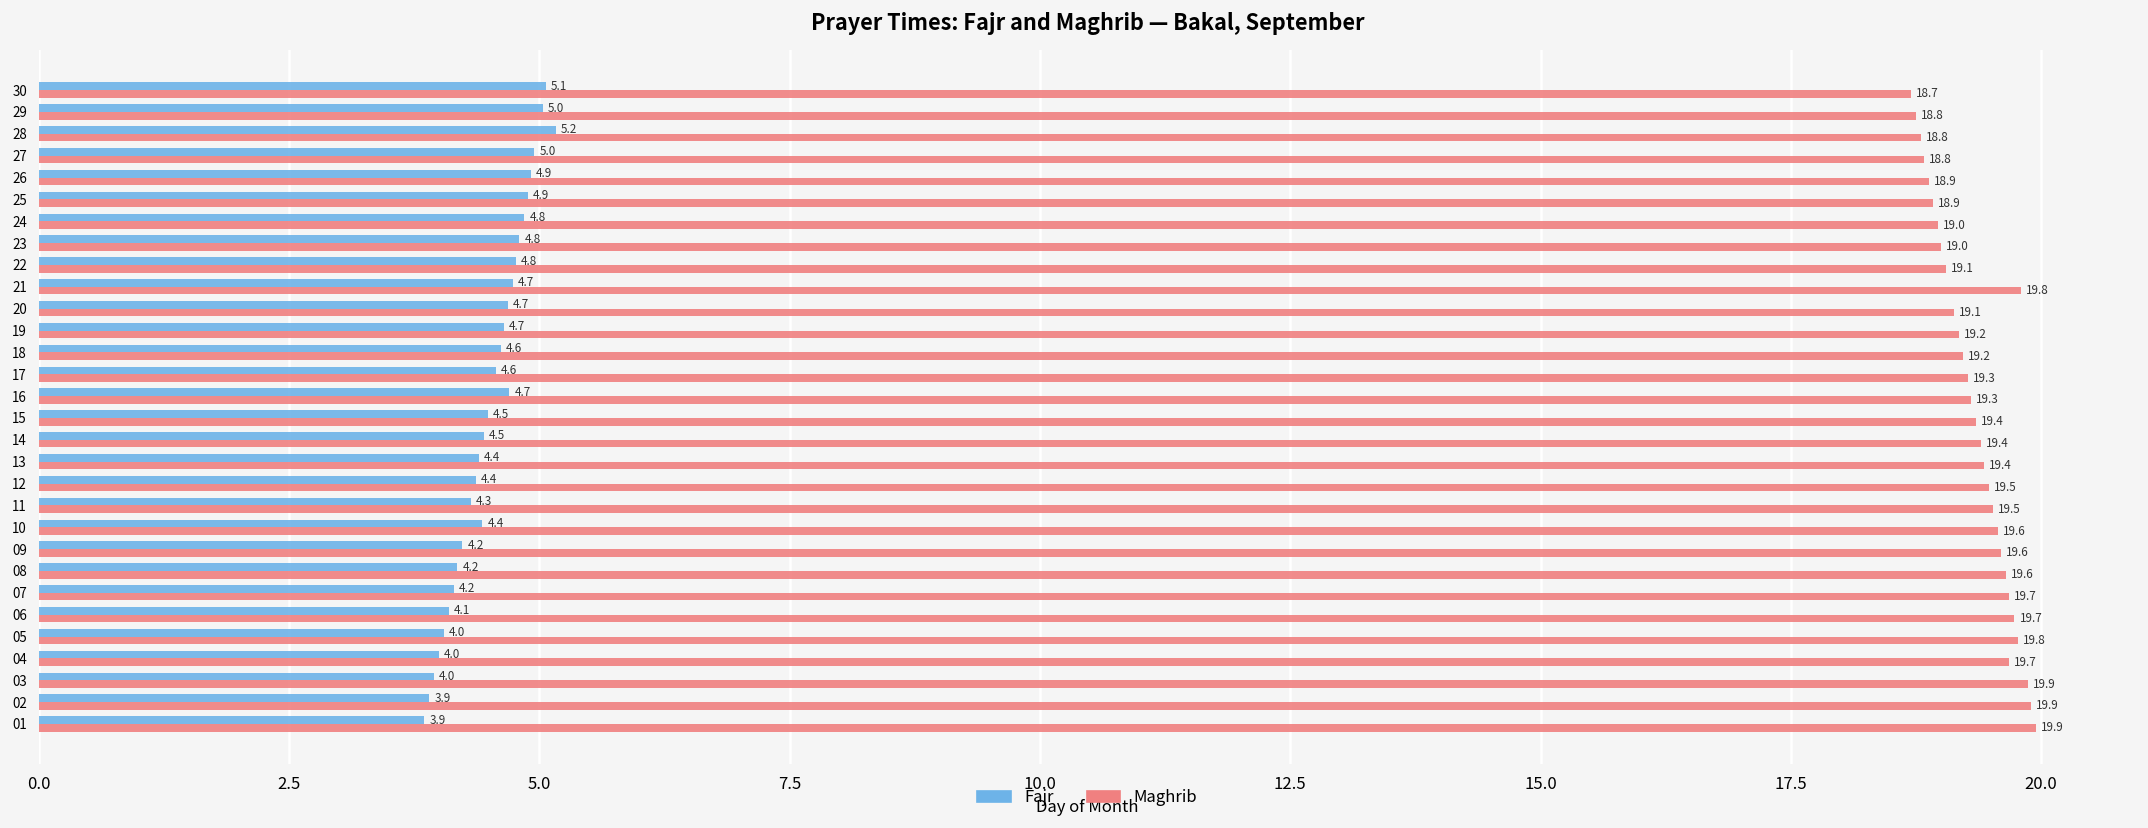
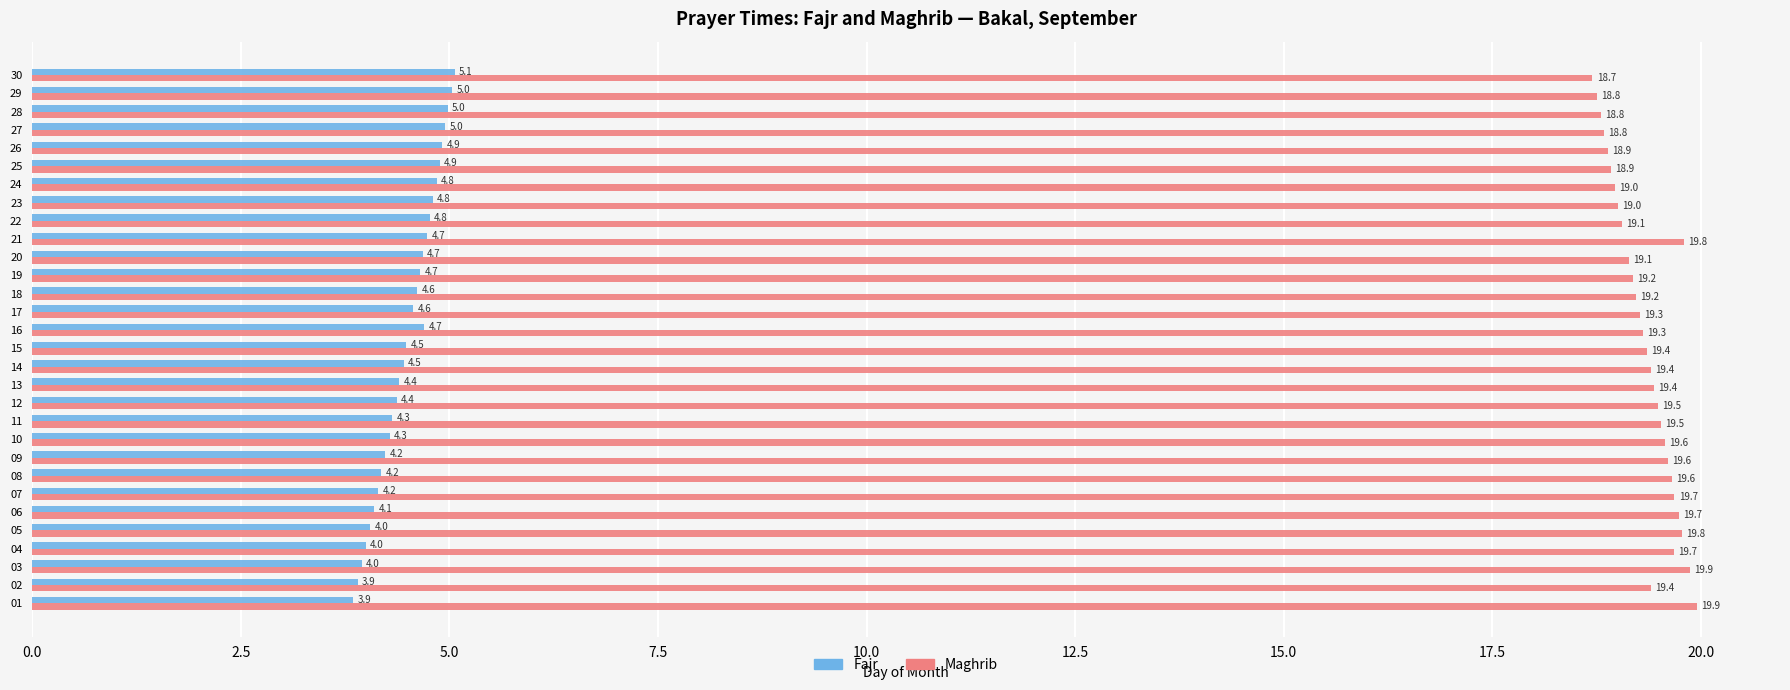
Fajr, 28: 5.2 -> 5.0
Fajr, 10: 4.4 -> 4.3
Maghrib, 02: 19.9 -> 19.4
